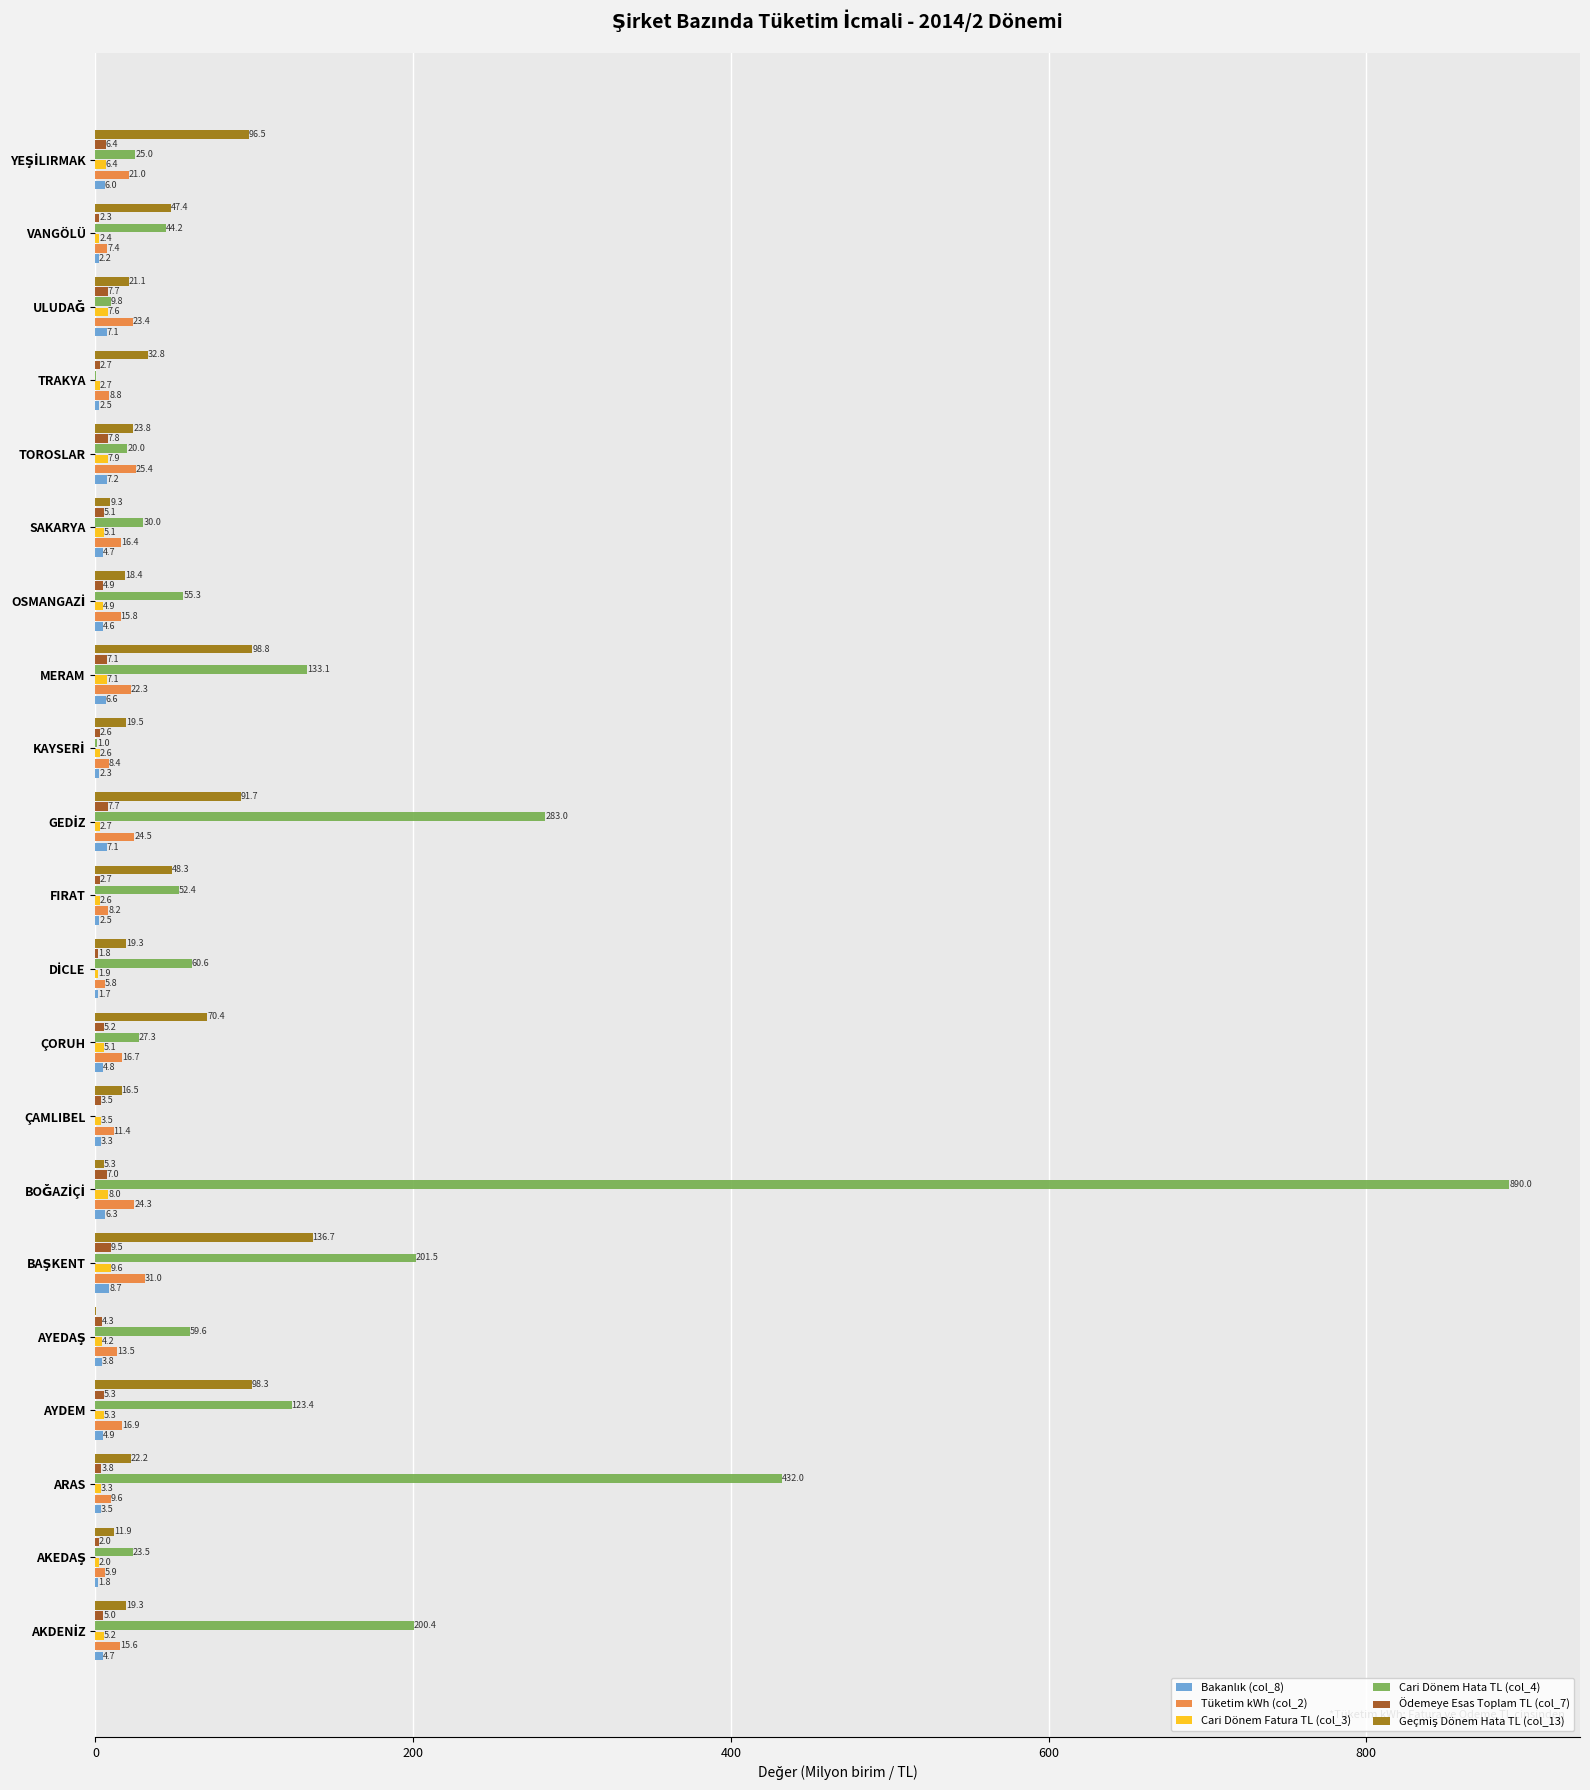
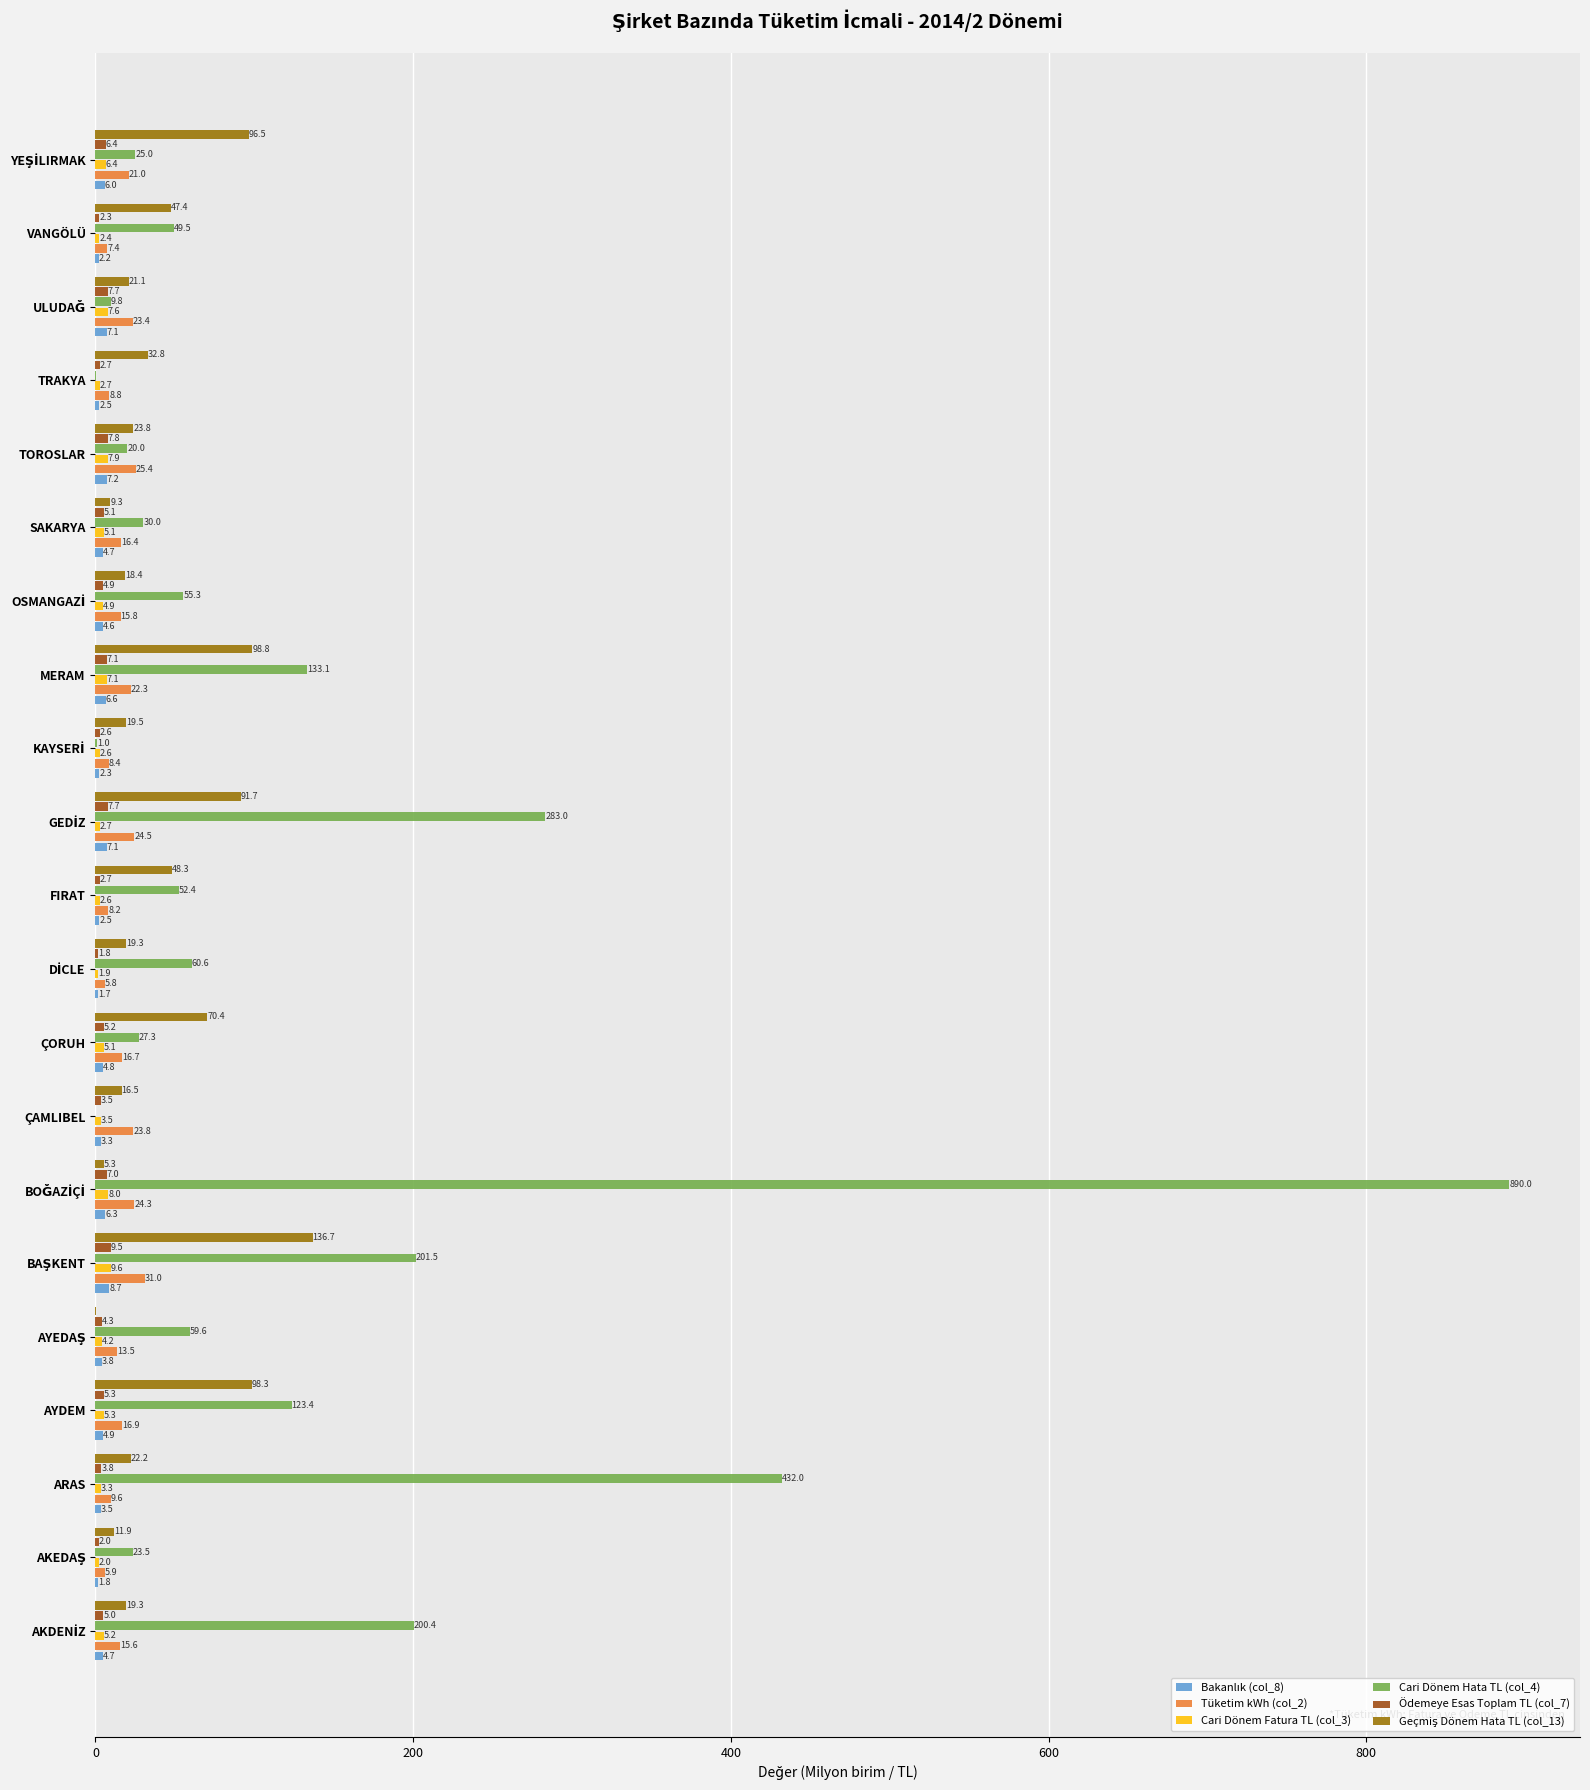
Cari Dönem Hata TL (col_4), VANGÖLÜ: 44.2 -> 49.5
Tüketim kWh (col_2), ÇAMLIBEL: 11.4 -> 23.8
